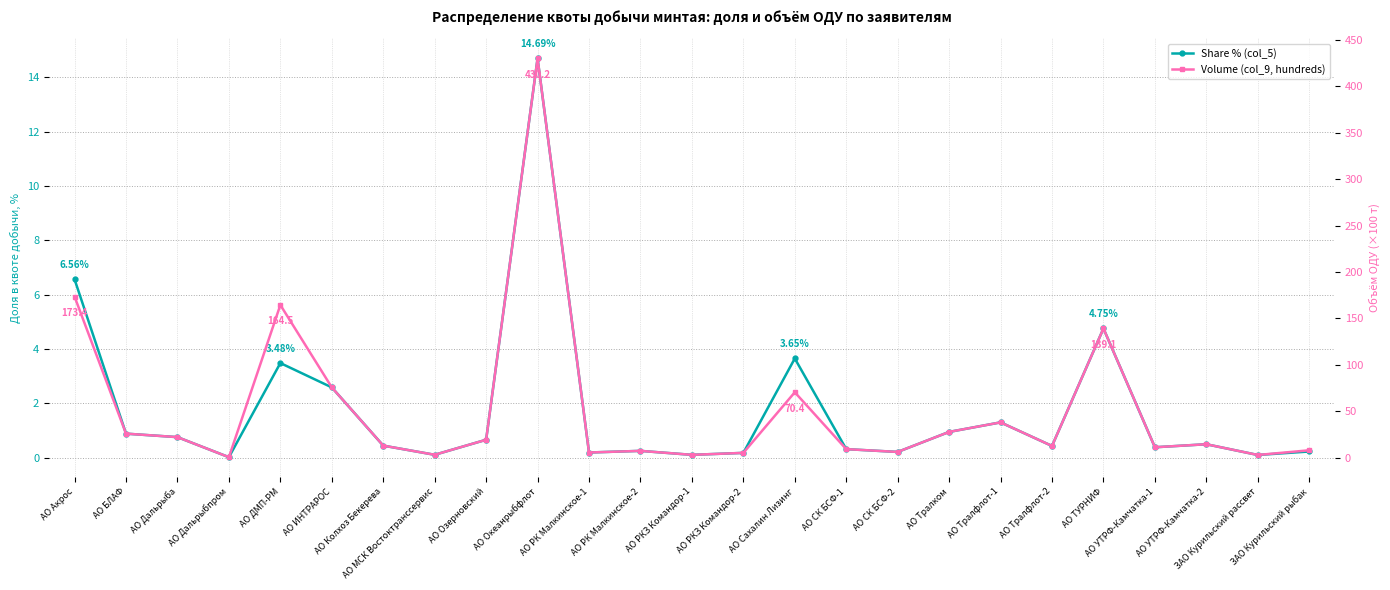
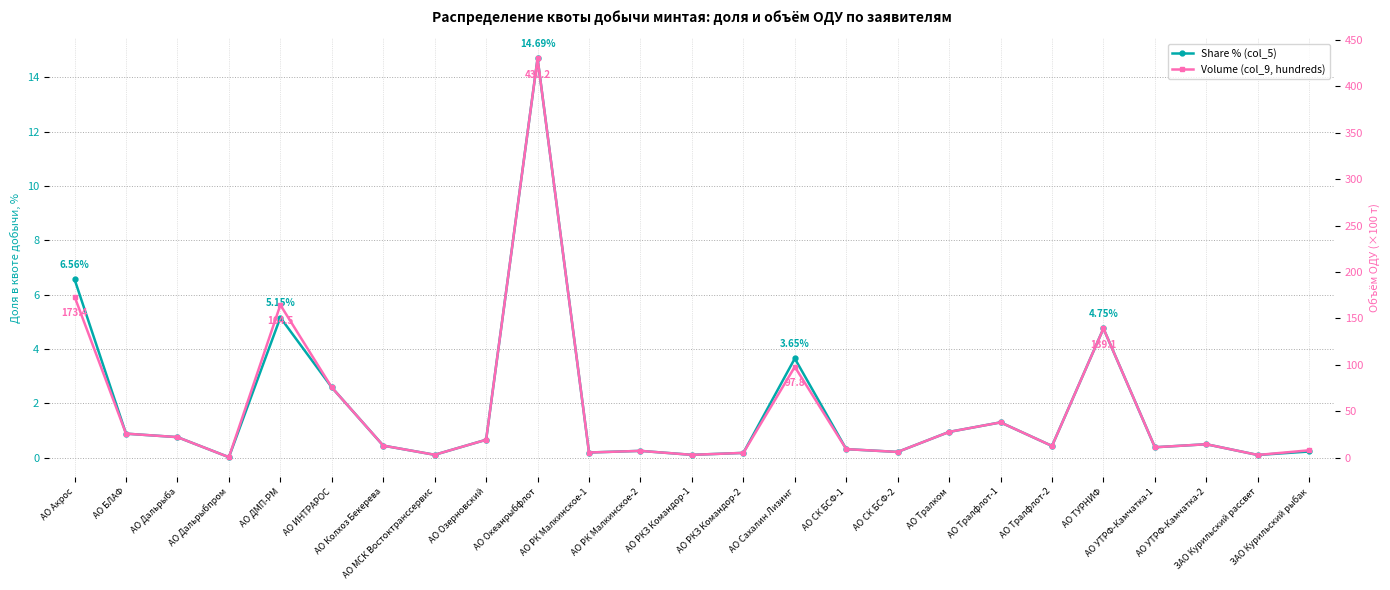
Share % (col_5), АО ДМП-РМ: 3.48% -> 5.15%
Volume (col_9, hundreds), АО Сахалин Лизинг: 70.4 -> 97.8
